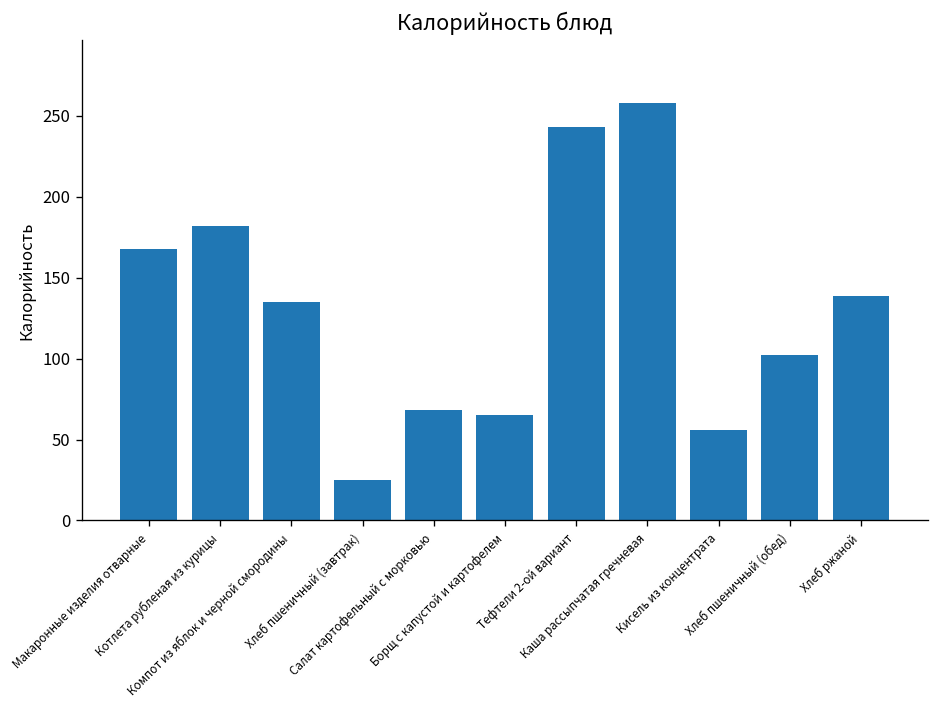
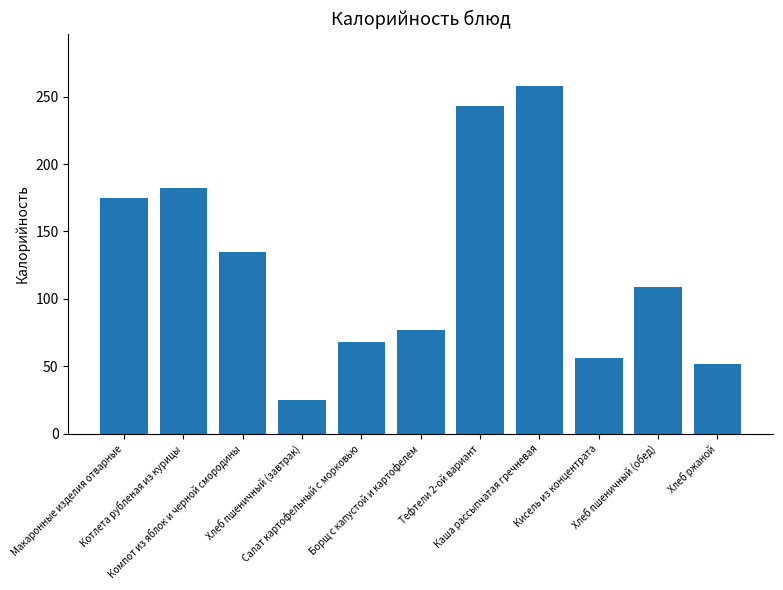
Макаронные изделия отварные: 168 -> 175
Борщ с капустой и картофелем: 65 -> 77
Хлеб пшеничный (обед): 102 -> 109
Хлеб ржаной: 139 -> 52
